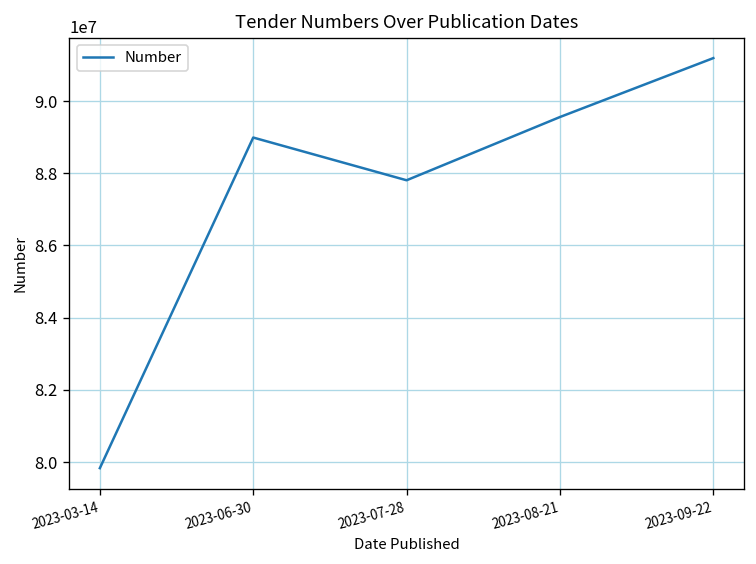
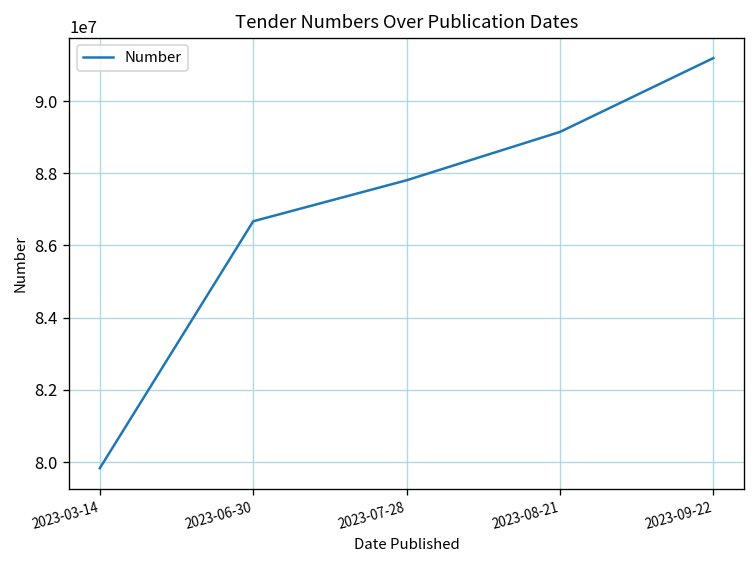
2023-06-30: 89000000 -> 86700000
2023-08-21: 89600000 -> 89100000
